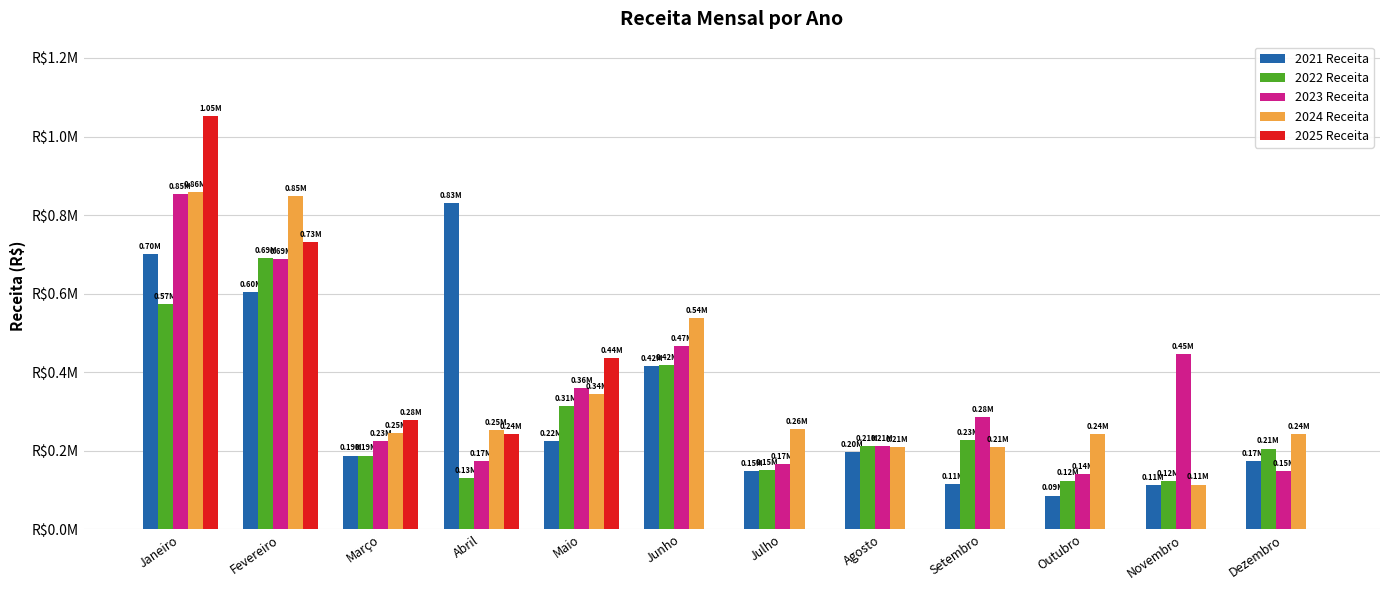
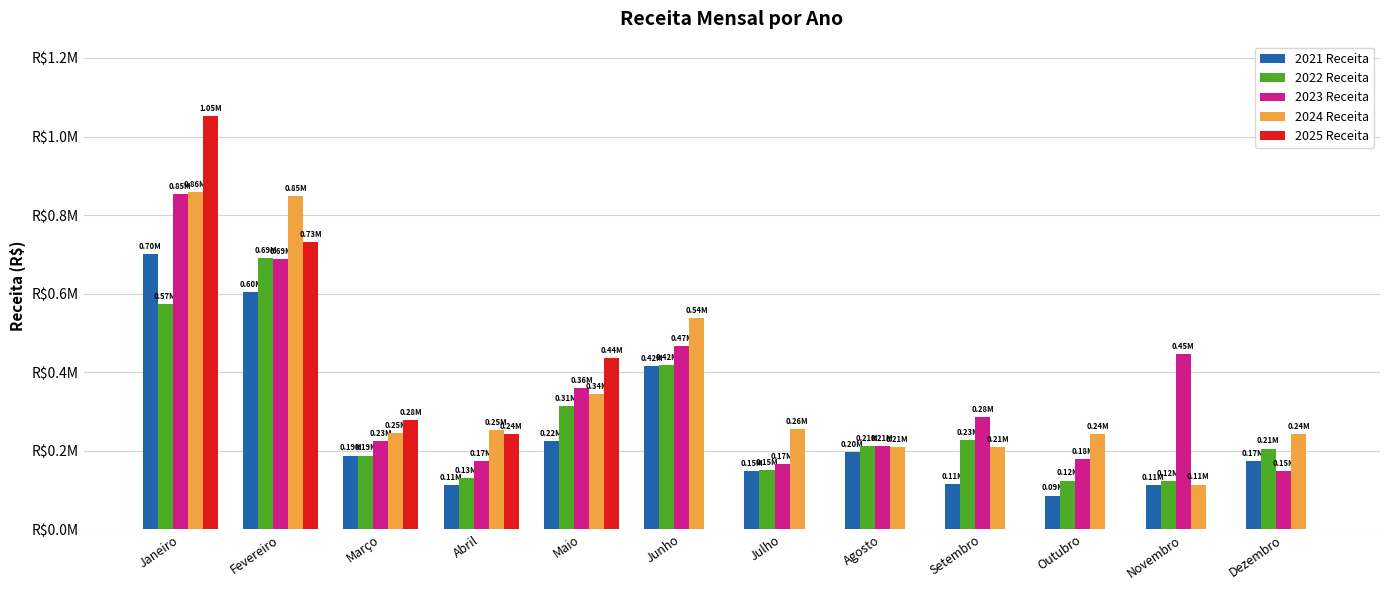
2021 Receita, Abril: 0.83M -> 0.11M
2023 Receita, Outubro: 0.14M -> 0.18M
